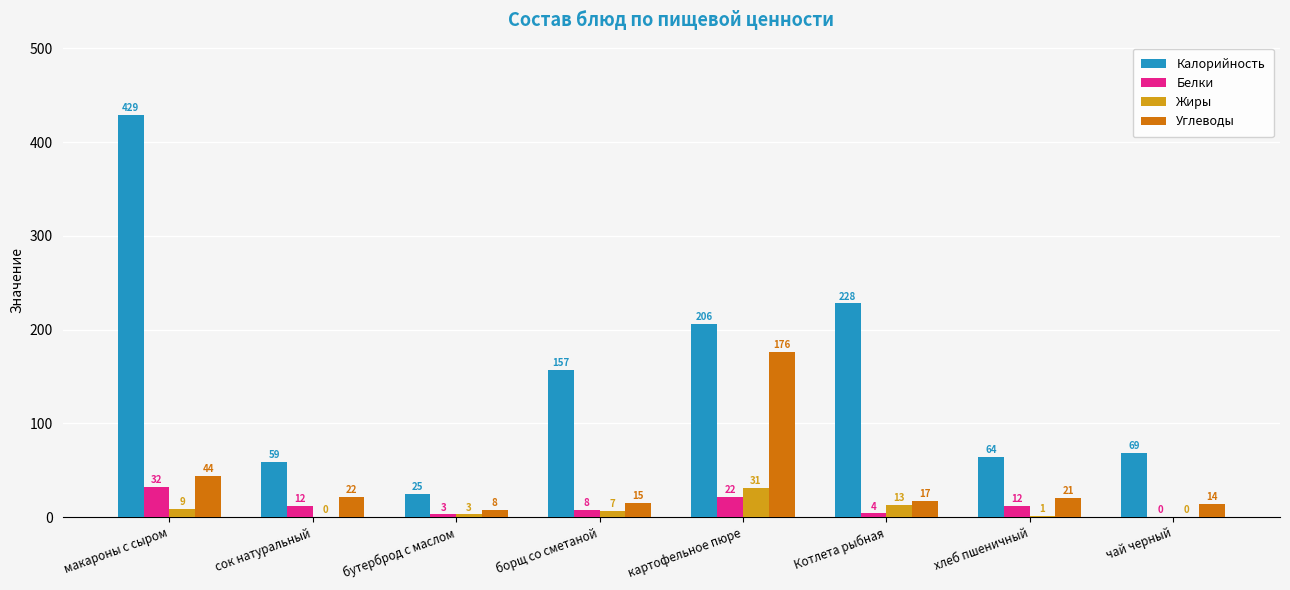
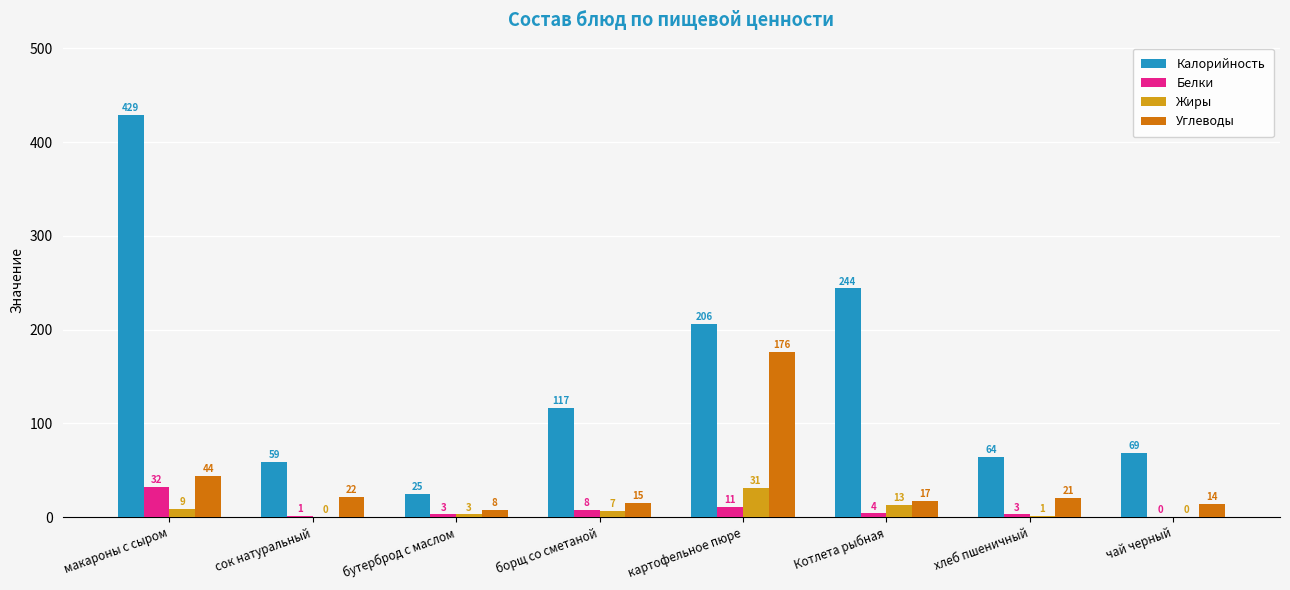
Белки, сок натуральный: 12 -> 1
Калорийность, борщ со сметаной: 157 -> 117
Белки, картофельное пюре: 22 -> 11
Калорийность, Котлета рыбная: 228 -> 244
Белки, хлеб пшеничный: 12 -> 3
